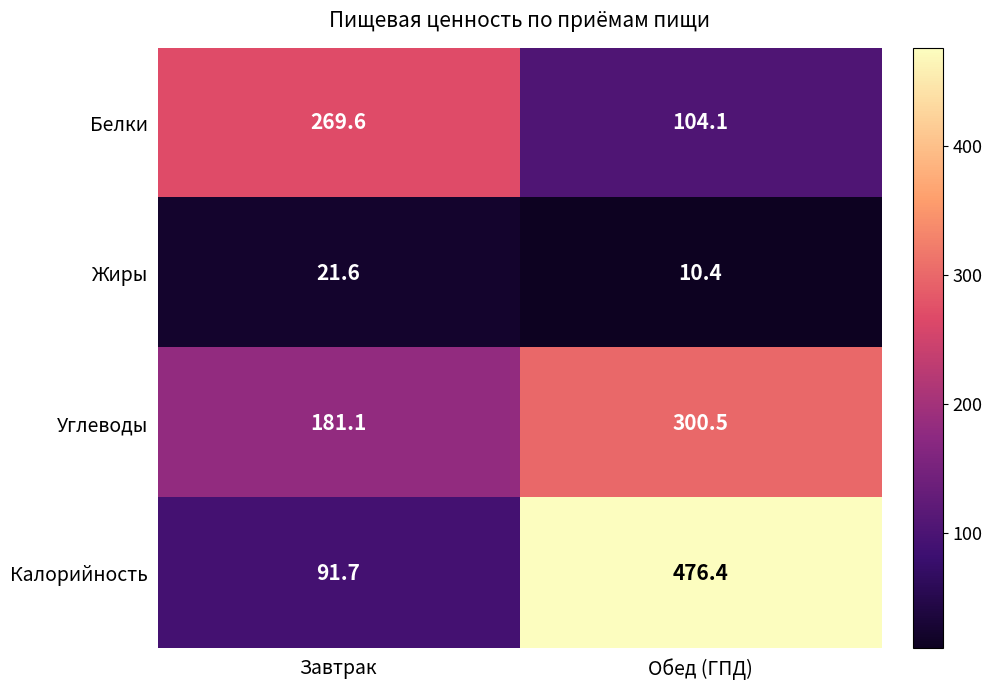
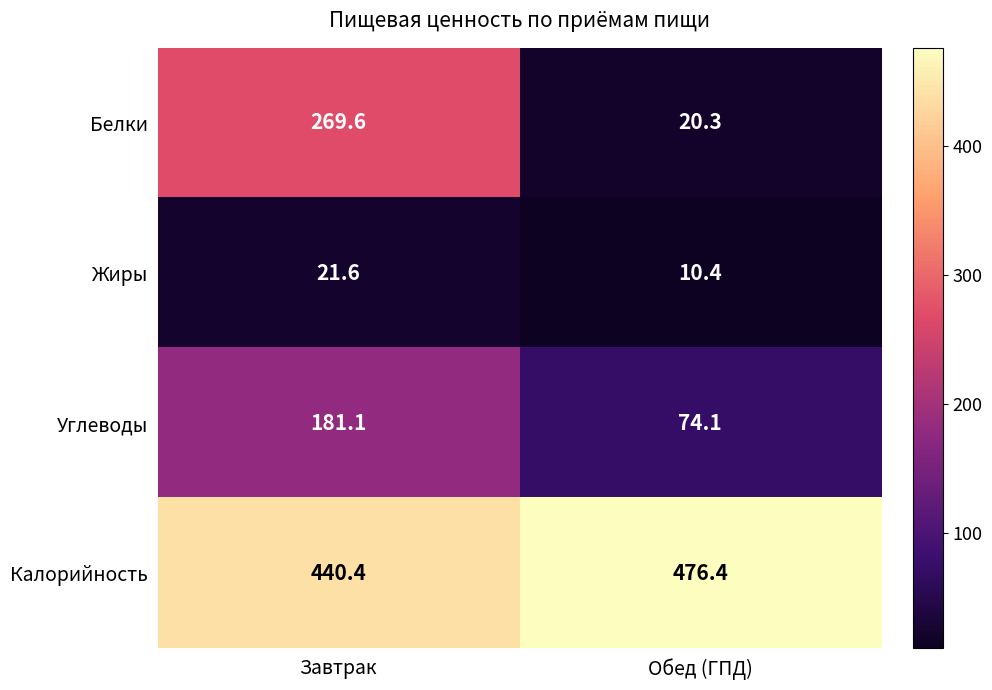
Белки, Обед (ГПД): 104.1 -> 20.3
Углеводы, Обед (ГПД): 300.5 -> 74.1
Калорийность, Завтрак: 91.7 -> 440.4
